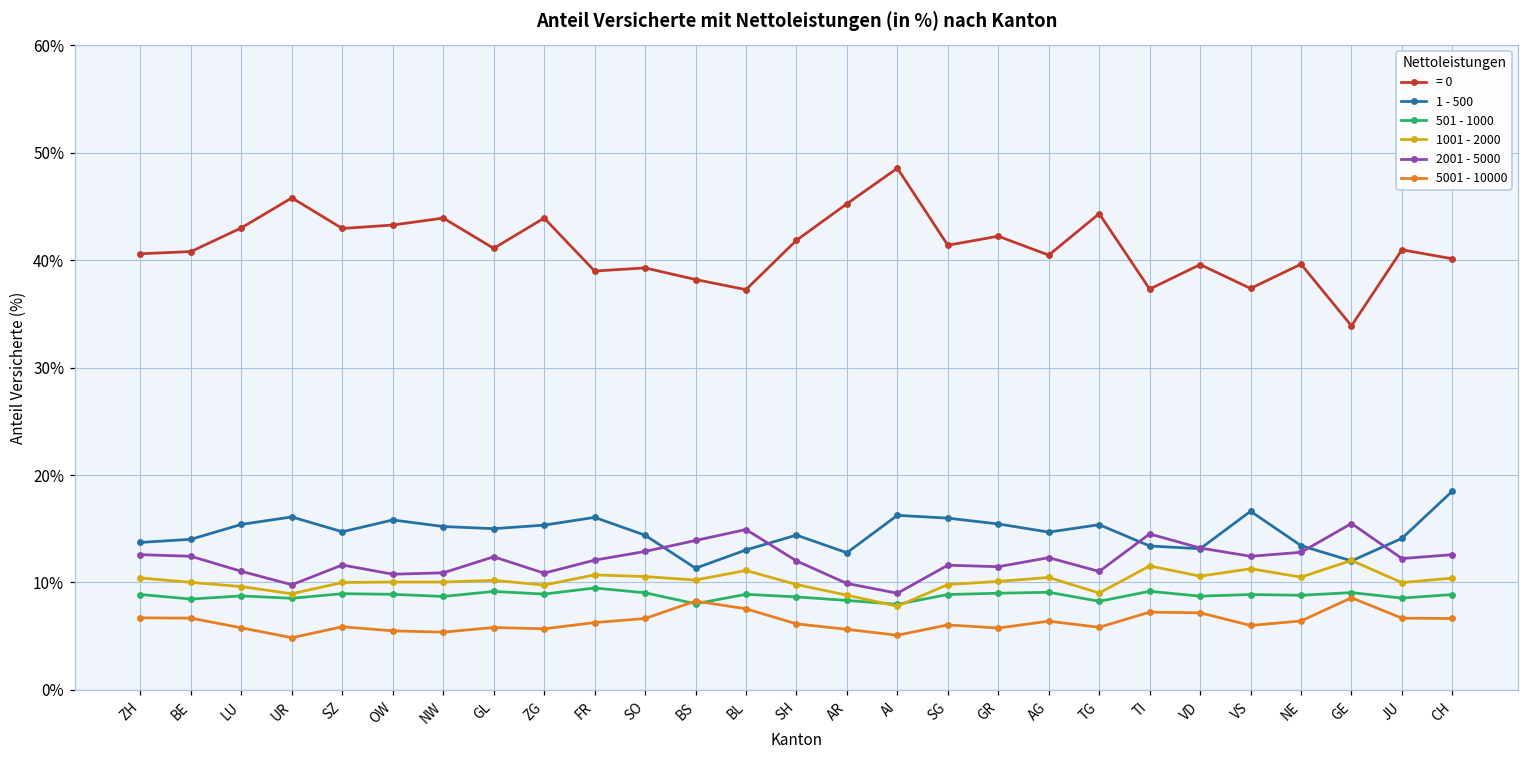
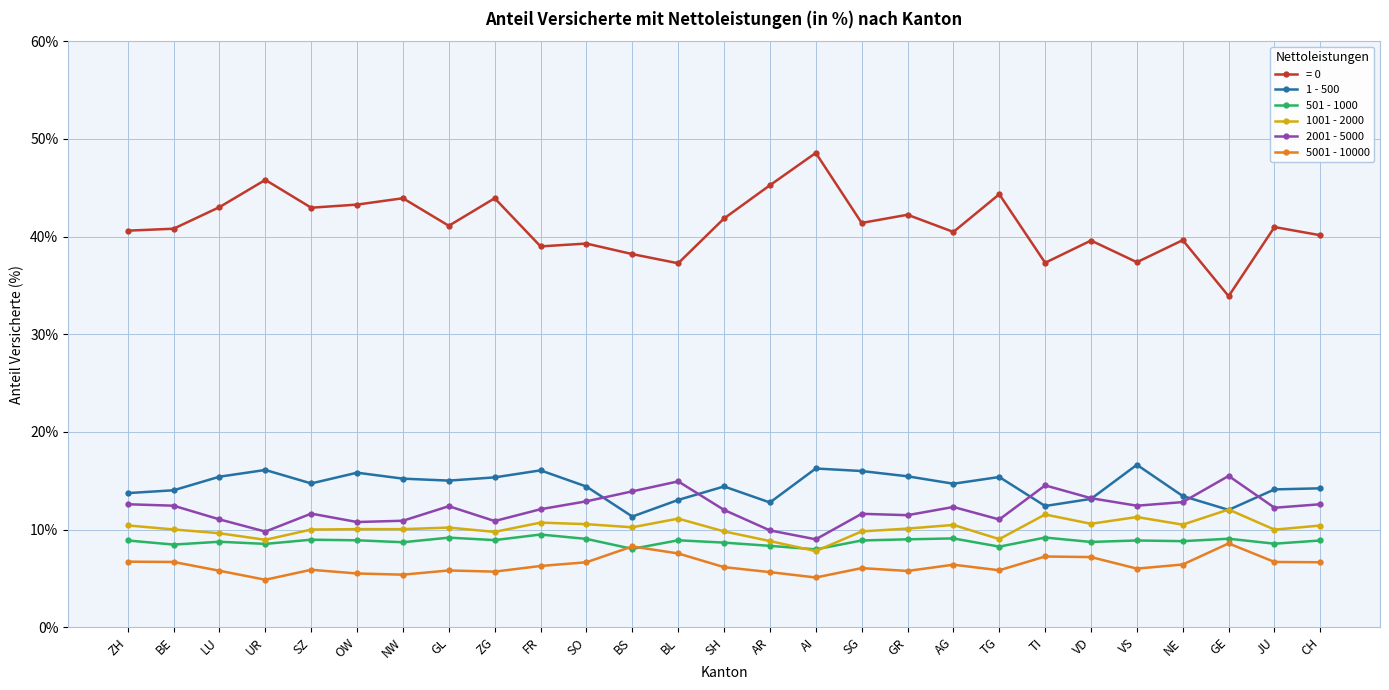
1 - 500, TI: 13% -> 12%
1 - 500, CH: 19% -> 14%
